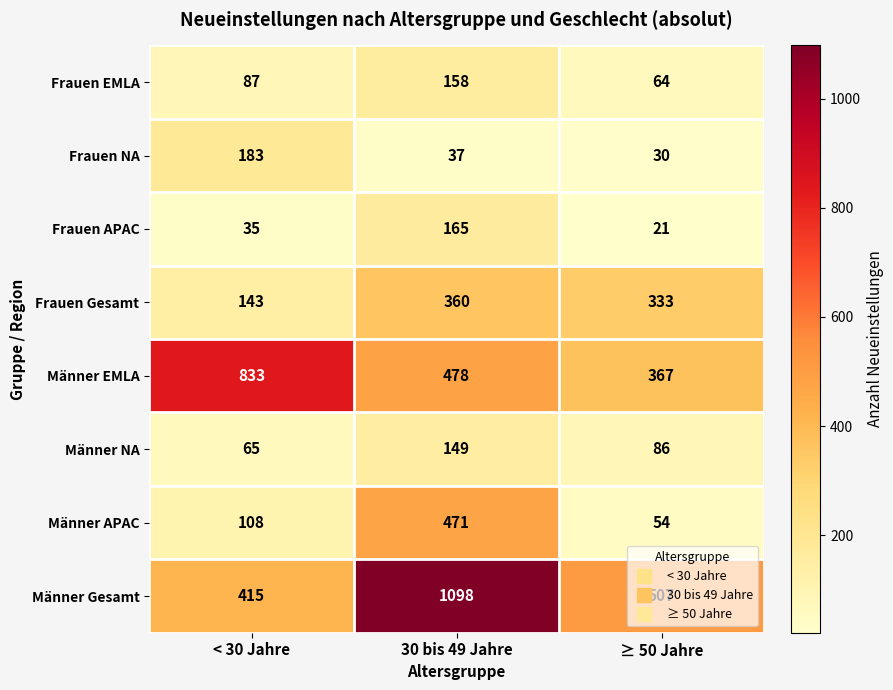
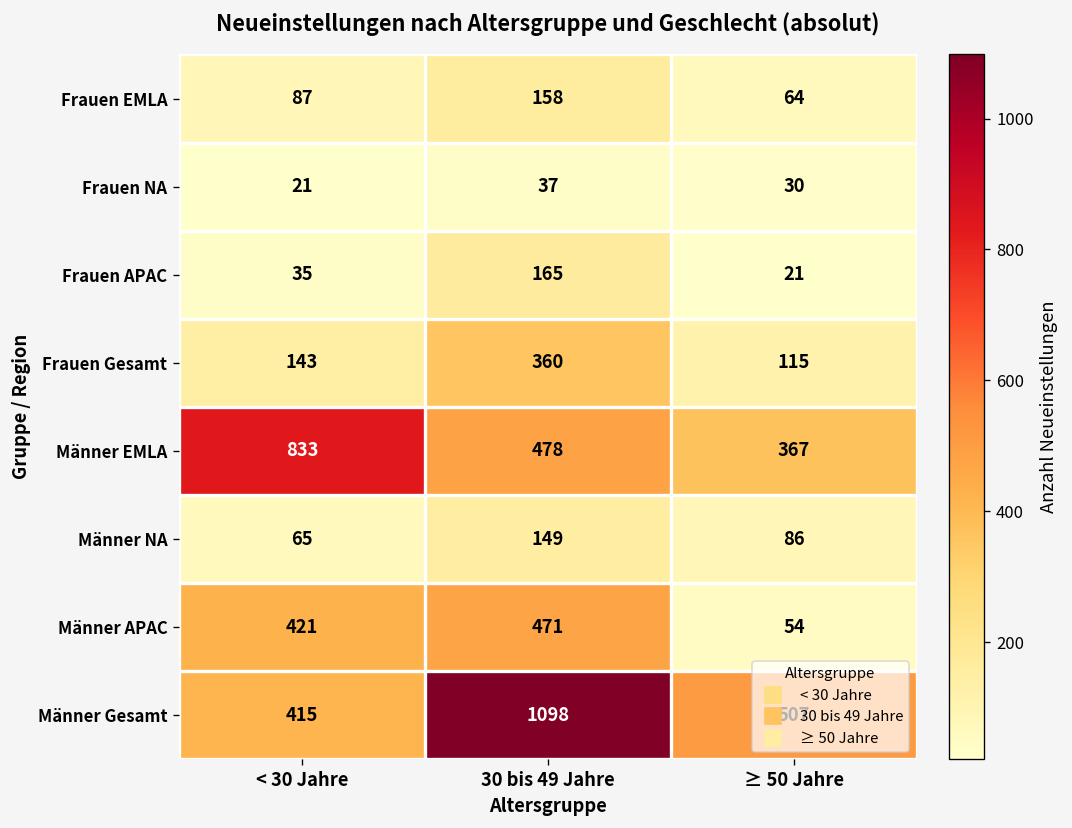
Frauen NA, < 30 Jahre: 183 -> 21
Frauen Gesamt, ≥ 50 Jahre: 333 -> 115
Männer APAC, < 30 Jahre: 108 -> 421
